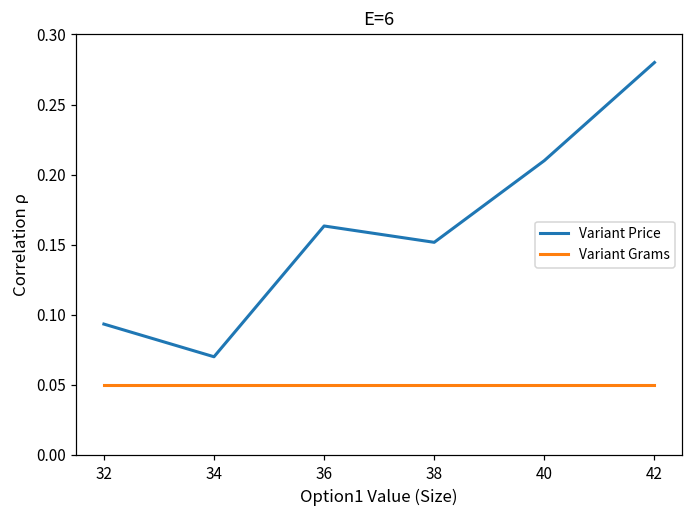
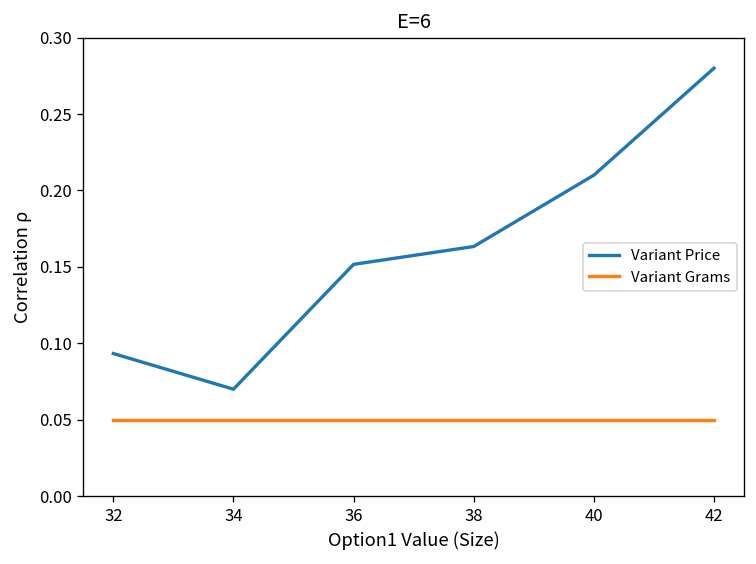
Variant Price, 36: 0.163 -> 0.152
Variant Price, 38: 0.152 -> 0.163
